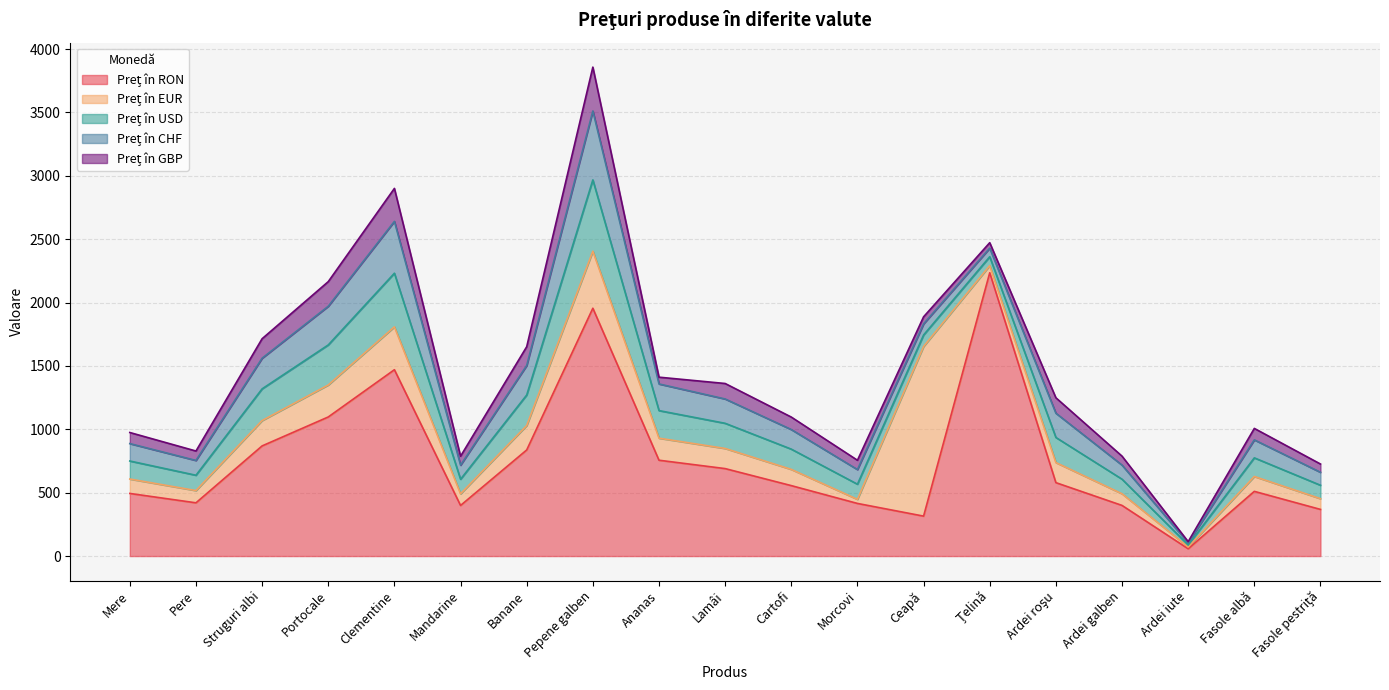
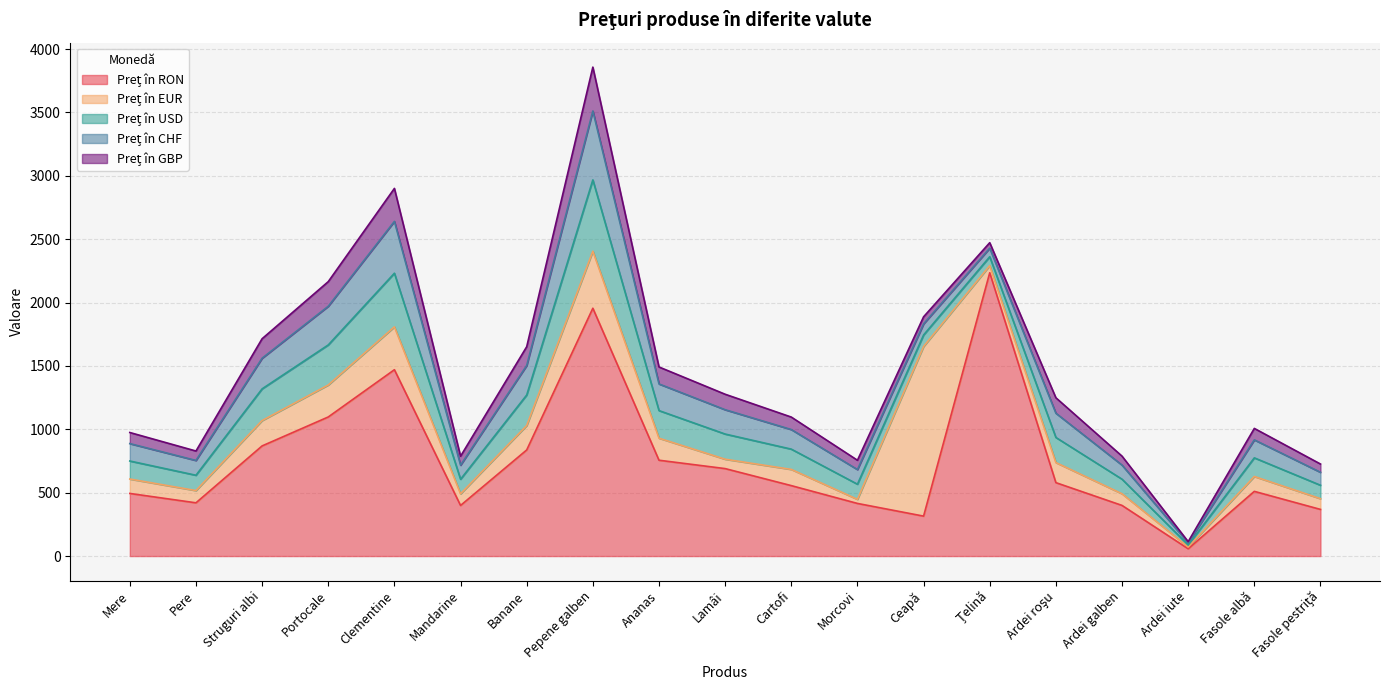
Preţ în GBP, Ananas: 50 -> 130
Preţ în EUR, Lamâi: 160 -> 70
